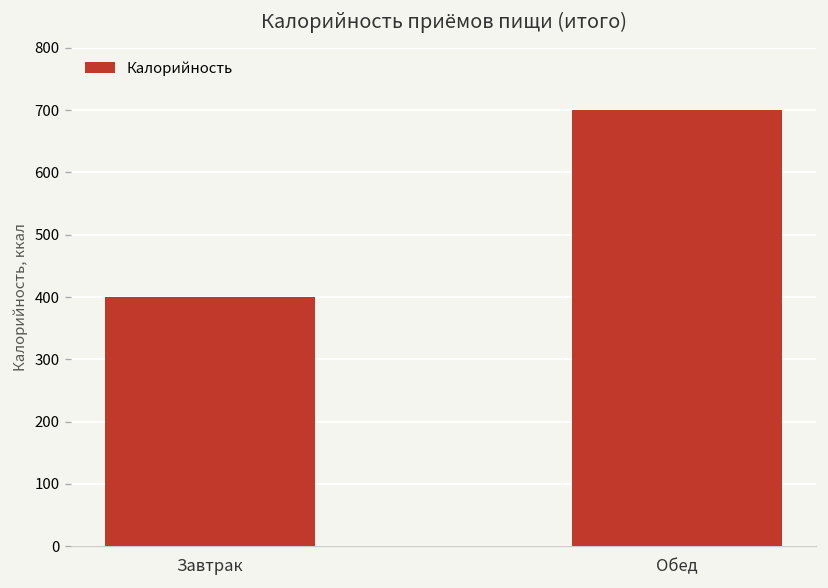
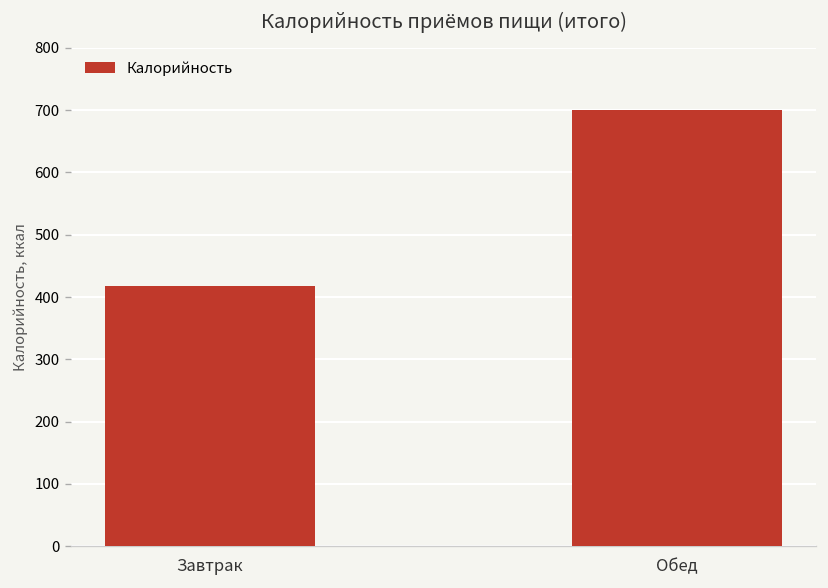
Завтрак: 400 -> 420
